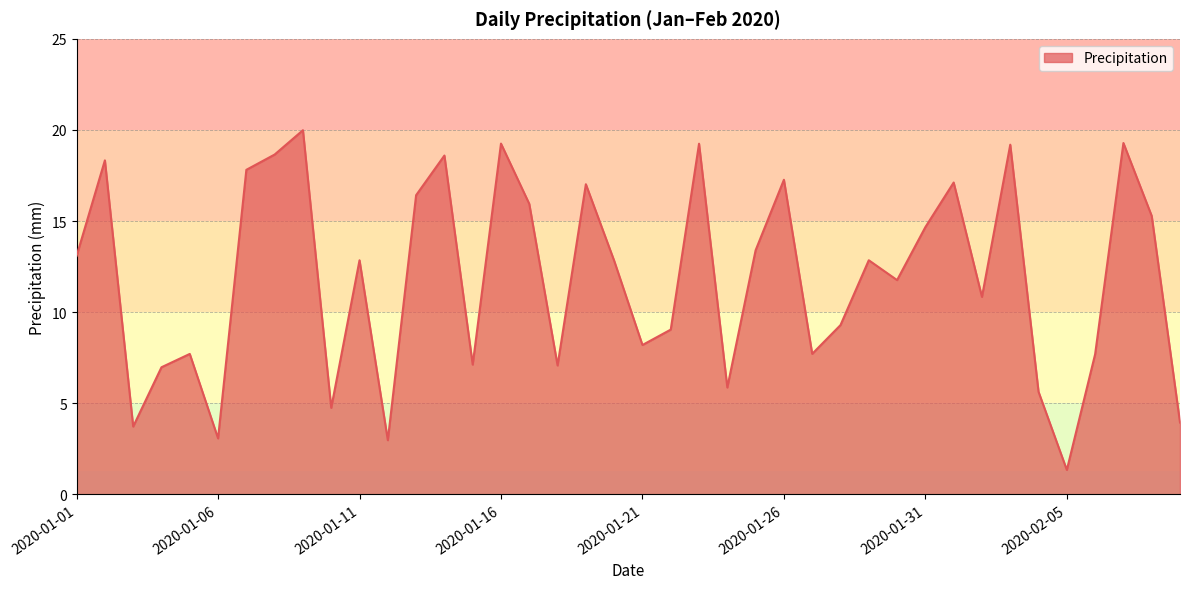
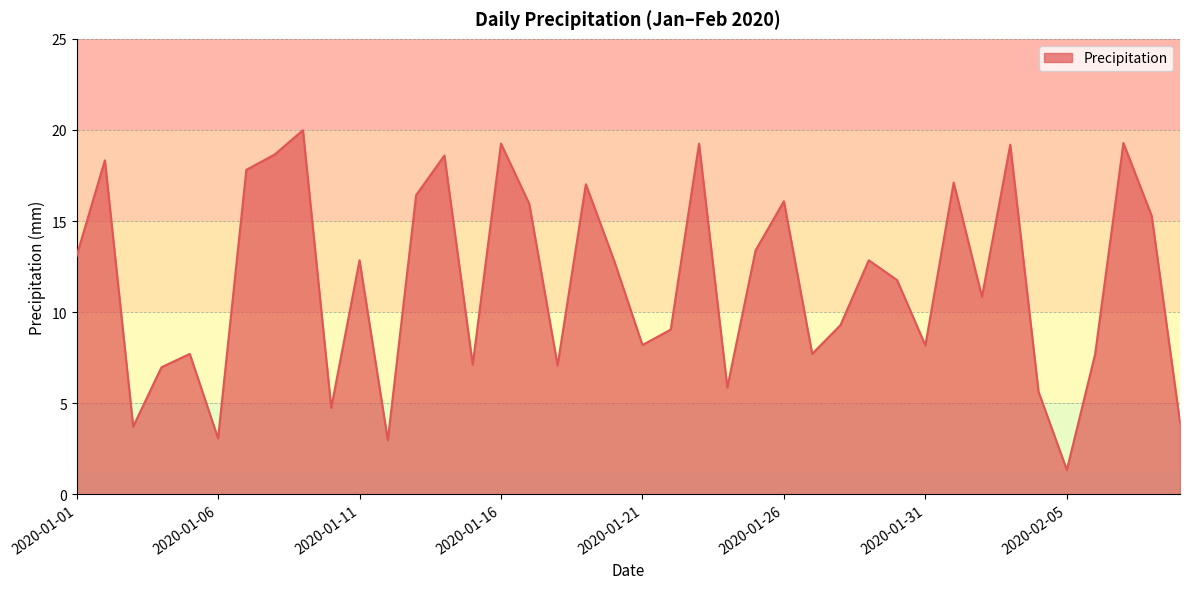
2020-01-26: 17.3 -> 16.1
2020-01-31: 14.7 -> 8.2
